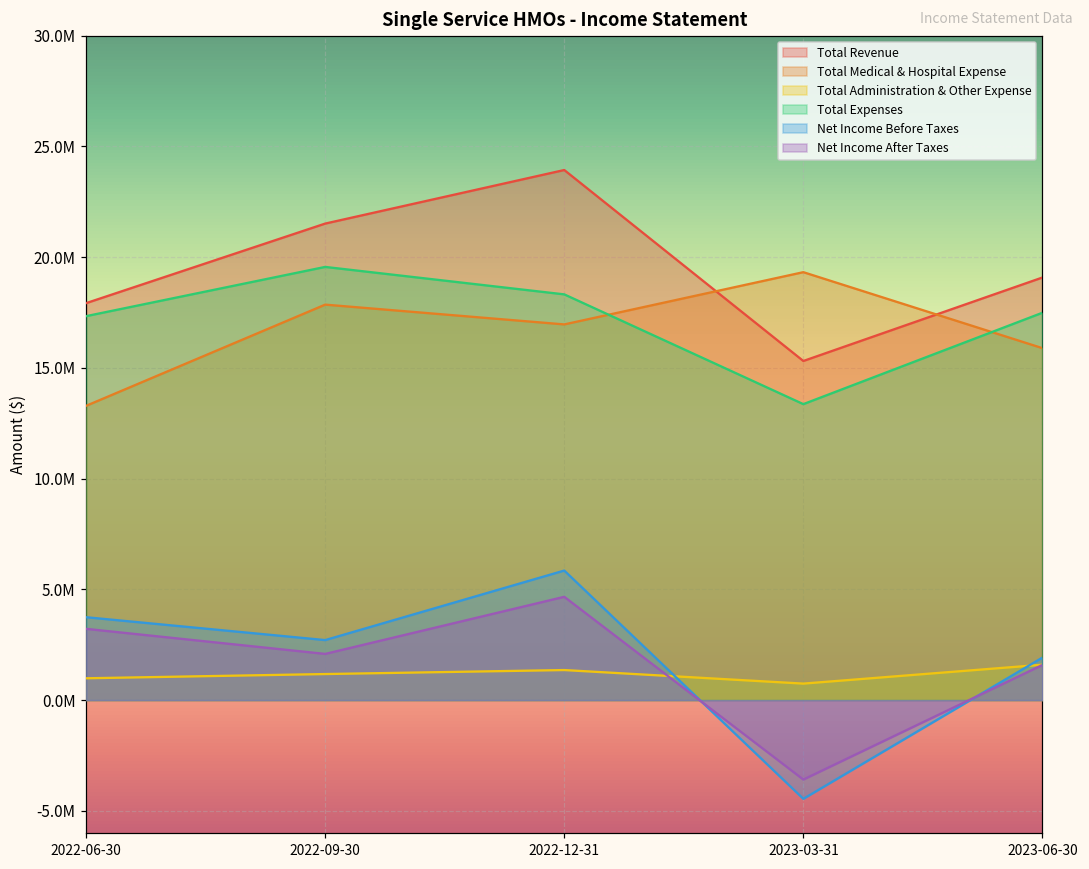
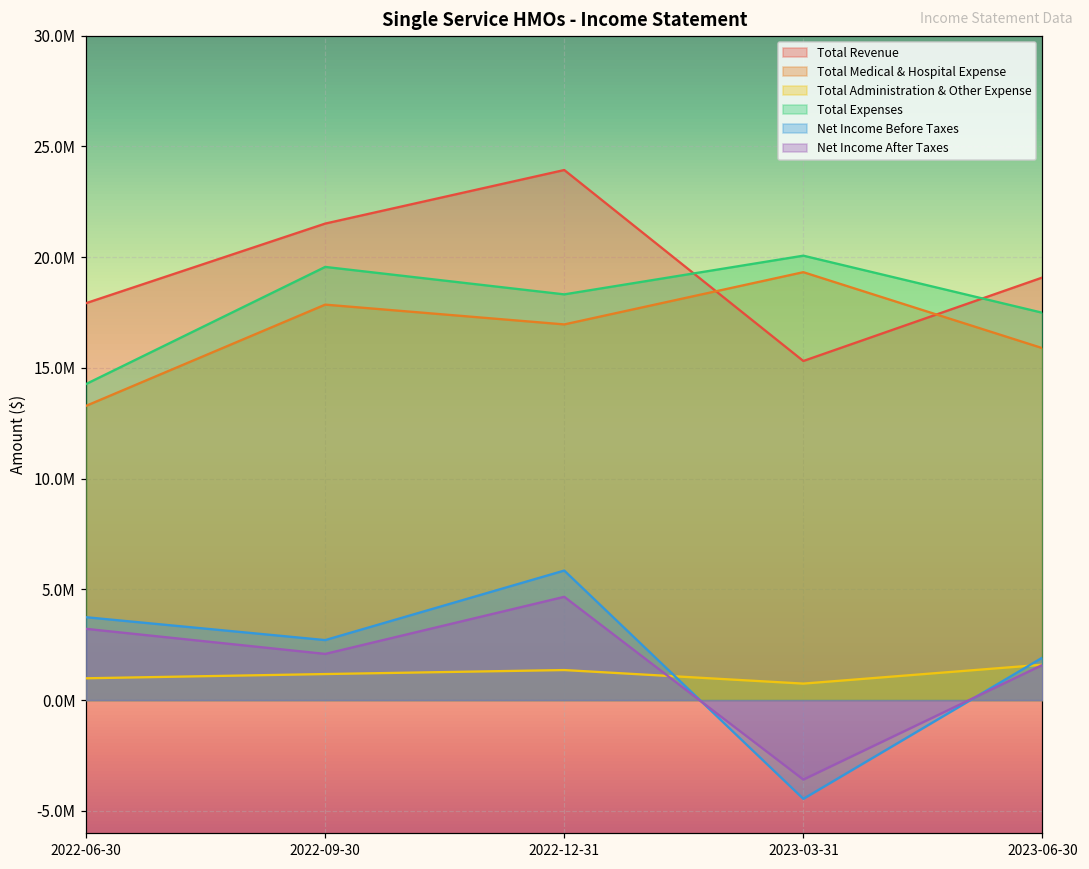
Total Expenses, 2022-06-30: 17300000 -> 14300000
Total Expenses, 2023-03-31: 13400000 -> 20100000
